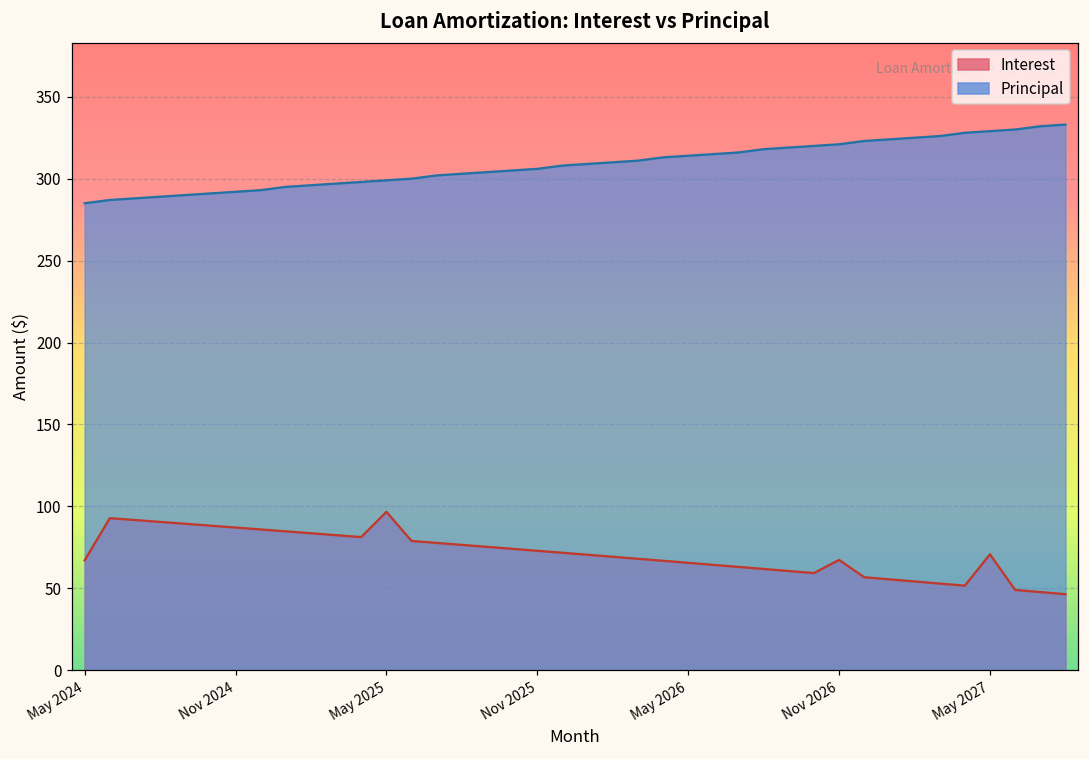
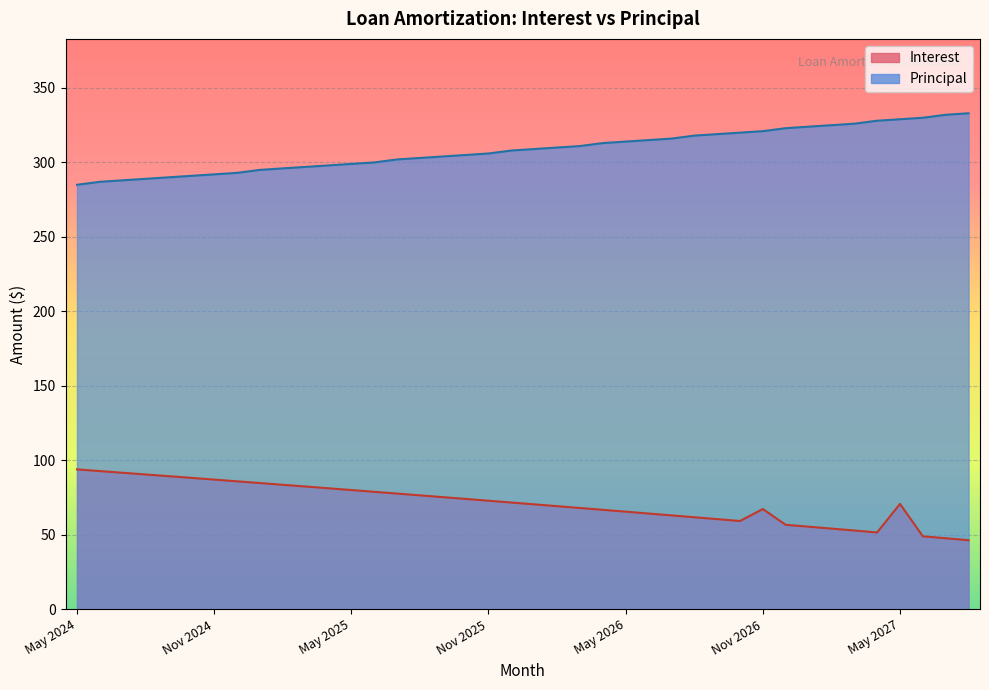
Interest, May 2024: 67 -> 94
Interest, May 2025: 97 -> 80
